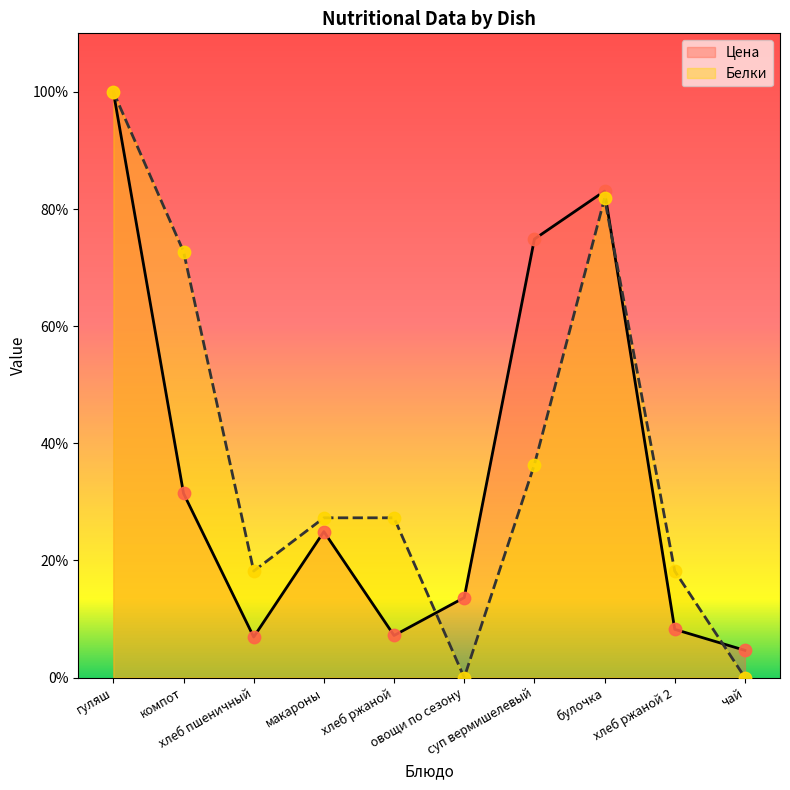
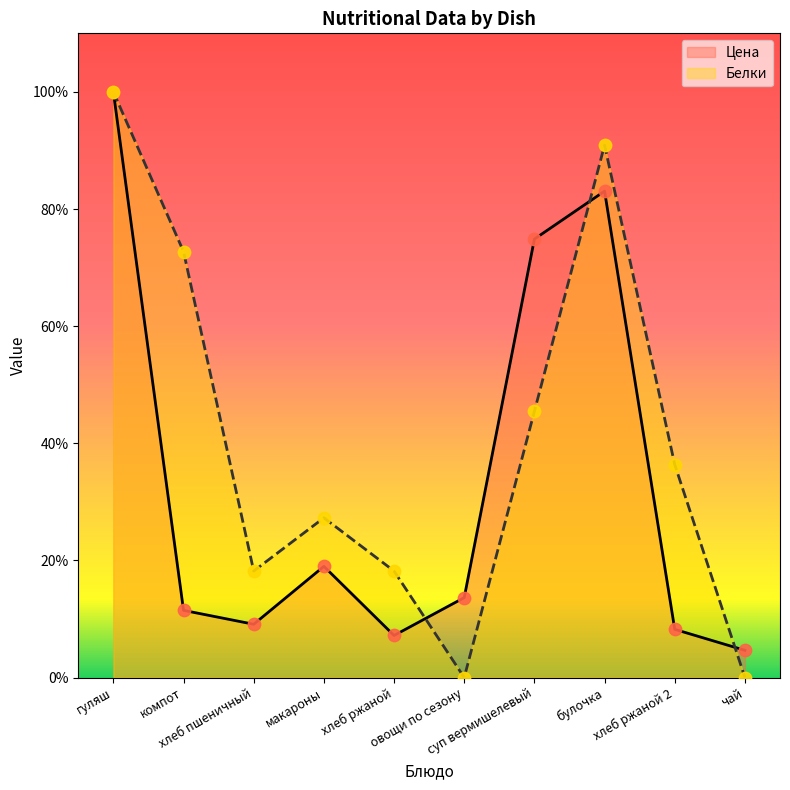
Цена, компот: 31% -> 11%
Цена, хлеб пшеничный: 7% -> 9%
Цена, макароны: 25% -> 19%
Белки, хлеб ржаной: 27% -> 18%
Белки, суп вермишелевый: 36% -> 45%
Белки, булочка: 82% -> 91%
Белки, хлеб ржаной 2: 18% -> 36%
